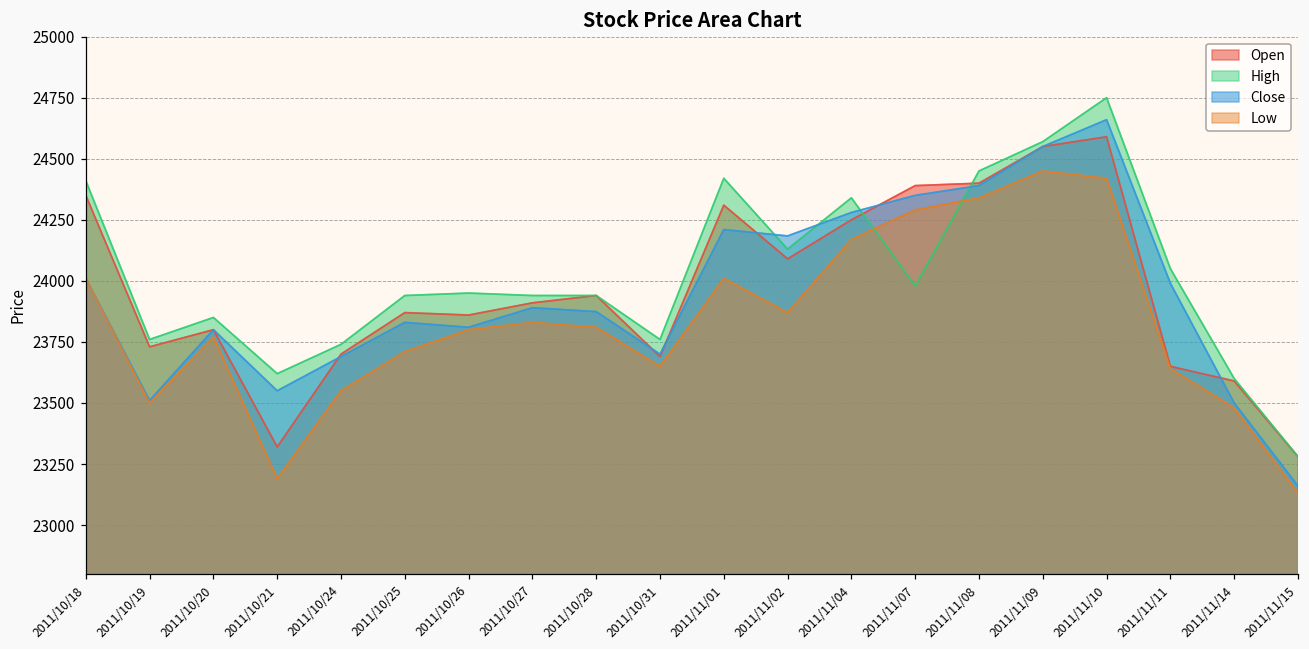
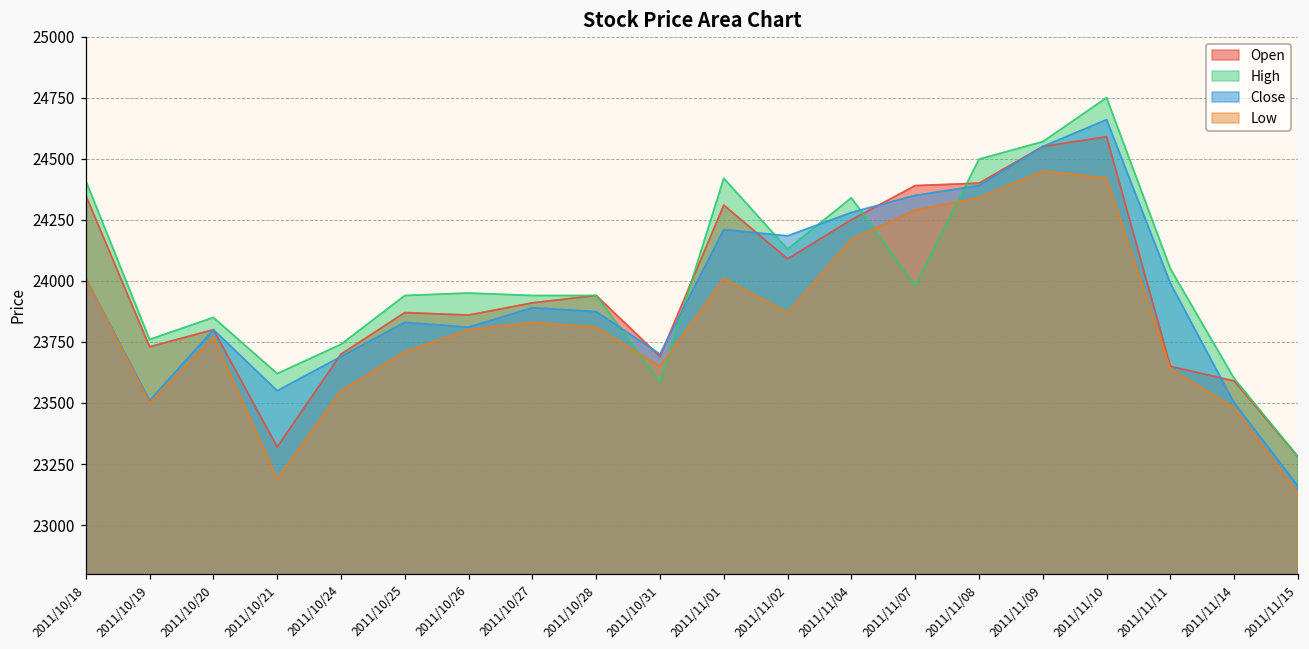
High, 2011/10/31: 23760 -> 23590
High, 2011/11/08: 24450 -> 24500
